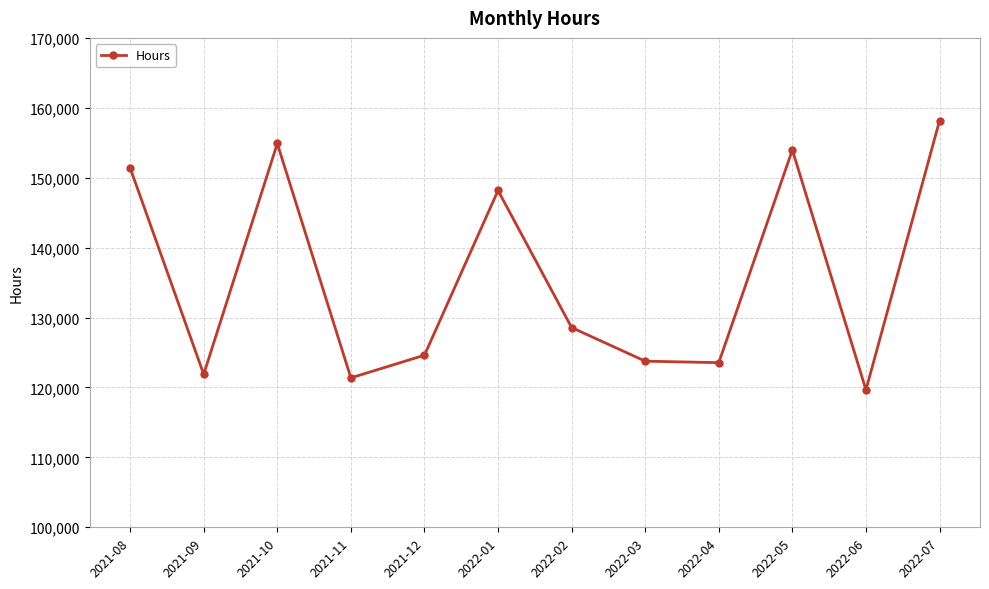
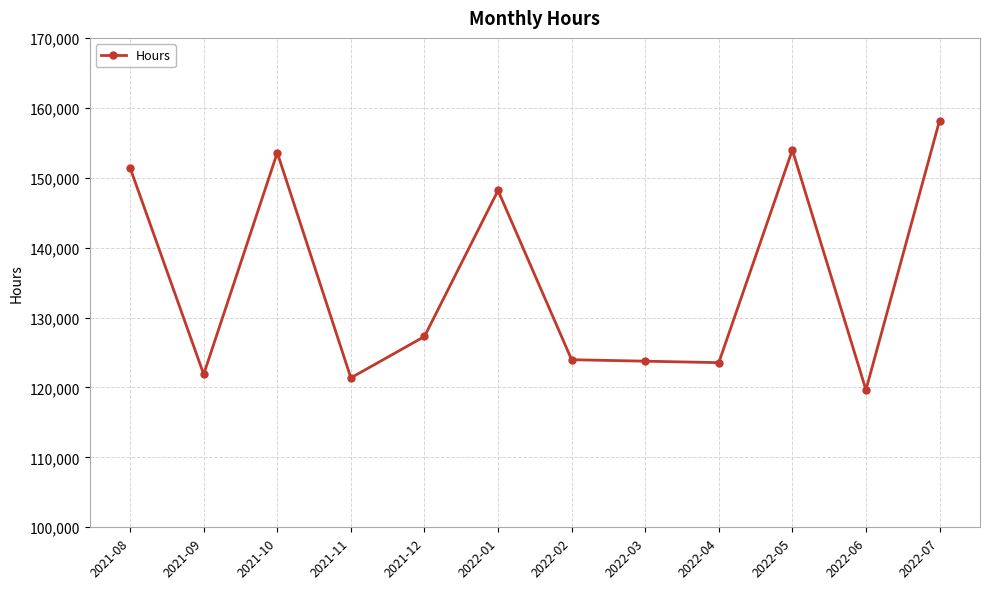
2021-10: 155,000 -> 154,000
2021-12: 125,000 -> 127,000
2022-02: 129,000 -> 124,000
